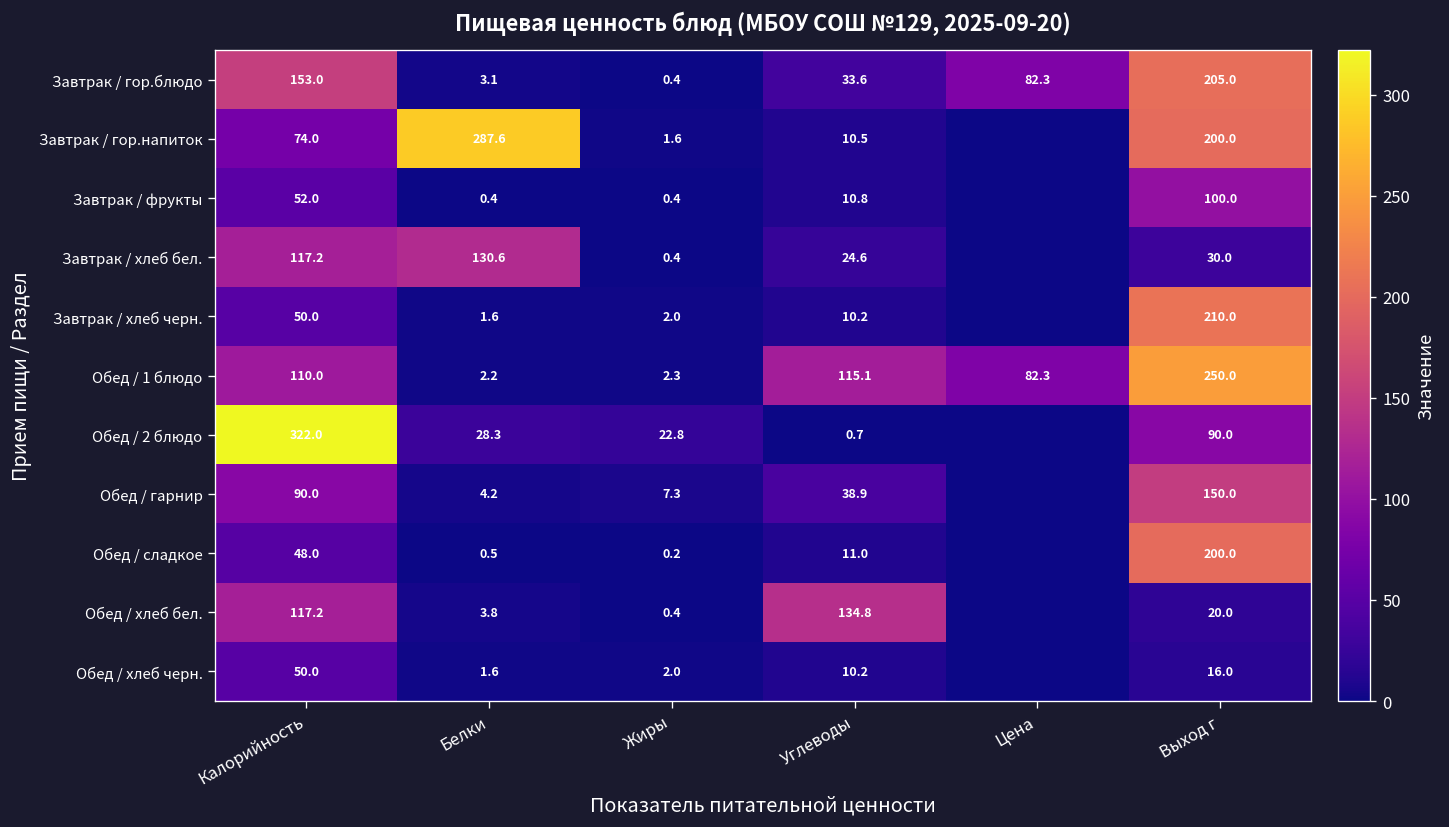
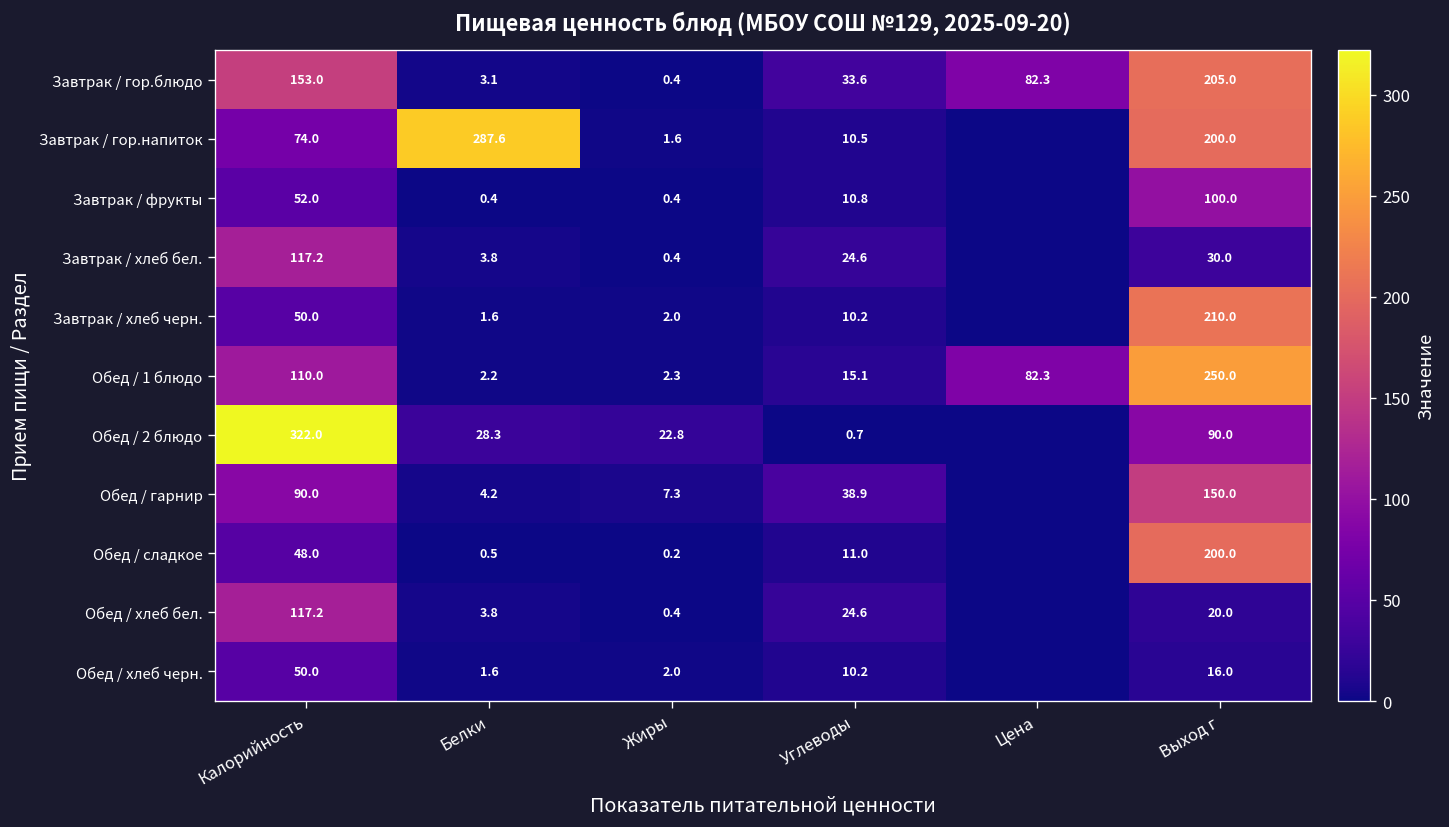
Завтрак / хлеб бел., Белки: 130.6 -> 3.8
Обед / 1 блюдо, Углеводы: 115.1 -> 15.1
Обед / хлеб бел., Углеводы: 134.8 -> 24.6
